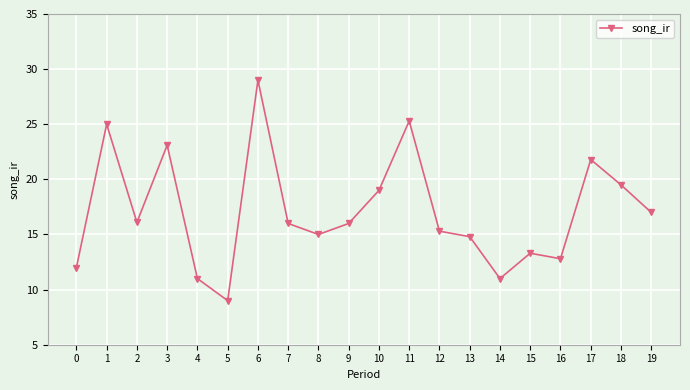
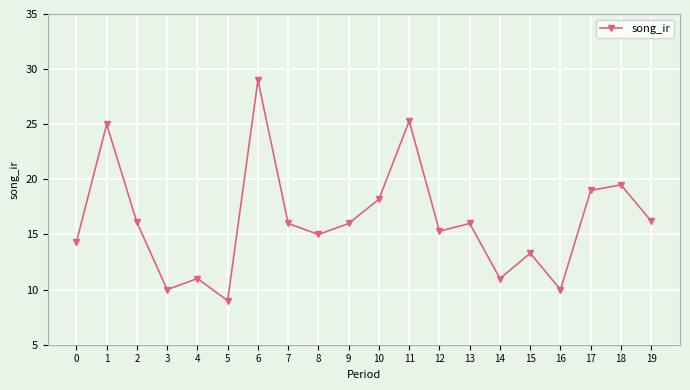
0: 12.0 -> 14.3
3: 23.1 -> 10.0
10: 19.0 -> 18.2
13: 14.8 -> 16.0
16: 12.8 -> 10.0
17: 21.8 -> 19.0
19: 17.0 -> 16.2
